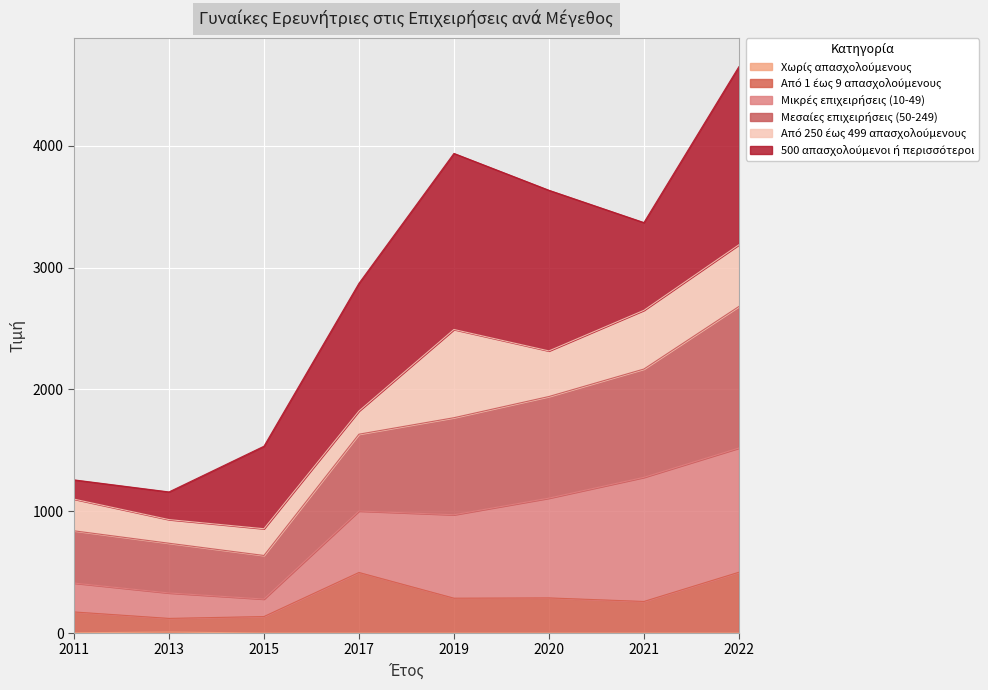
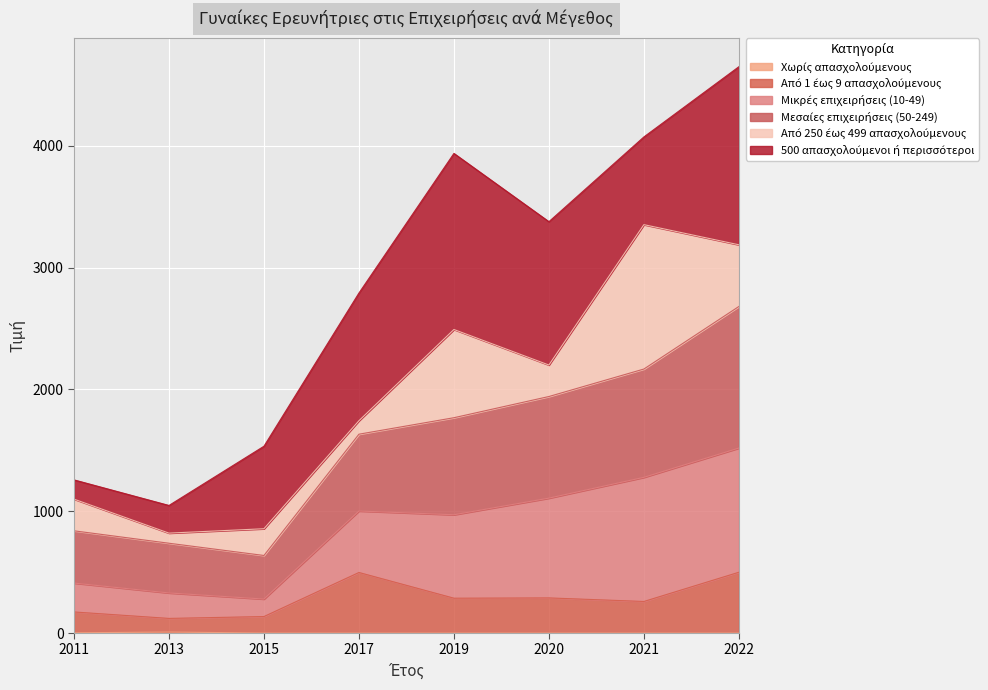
Από 250 έως 499 απασχολούμενους, 2013: 190 -> 80
Από 250 έως 499 απασχολούμενους, 2017: 190 -> 110
Από 250 έως 499 απασχολούμενους, 2020: 370 -> 260
500 απασχολούμενοι ή περισσότεροι, 2020: 1320 -> 1180
Από 250 έως 499 απασχολούμενους, 2021: 480 -> 1190
